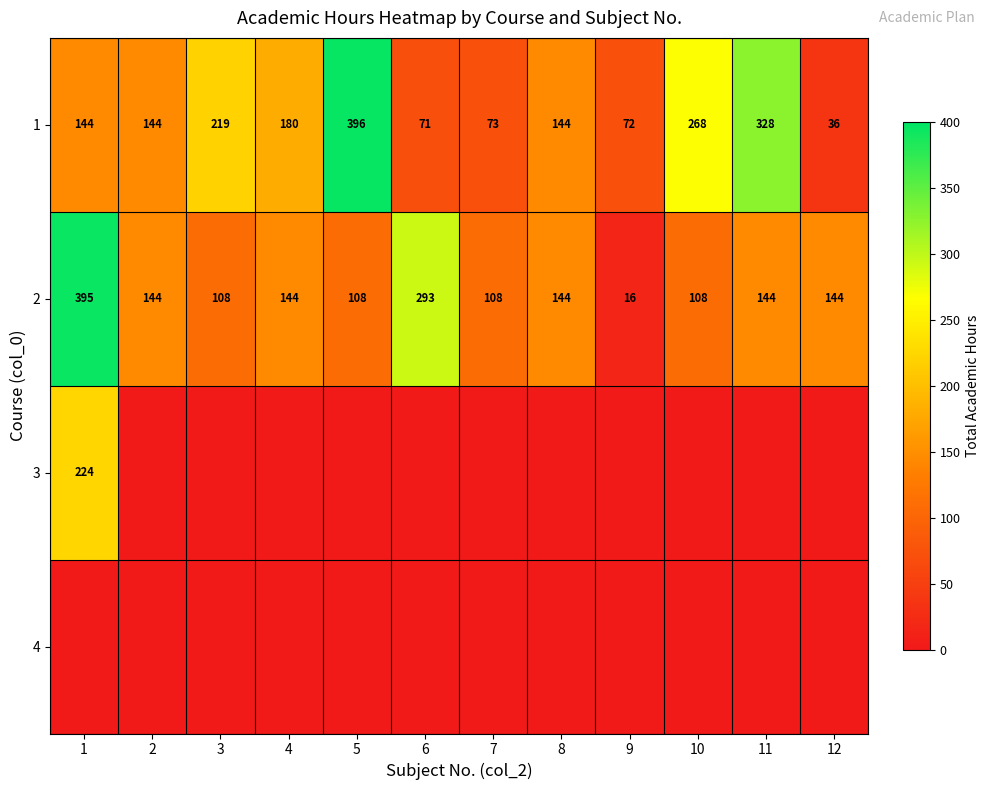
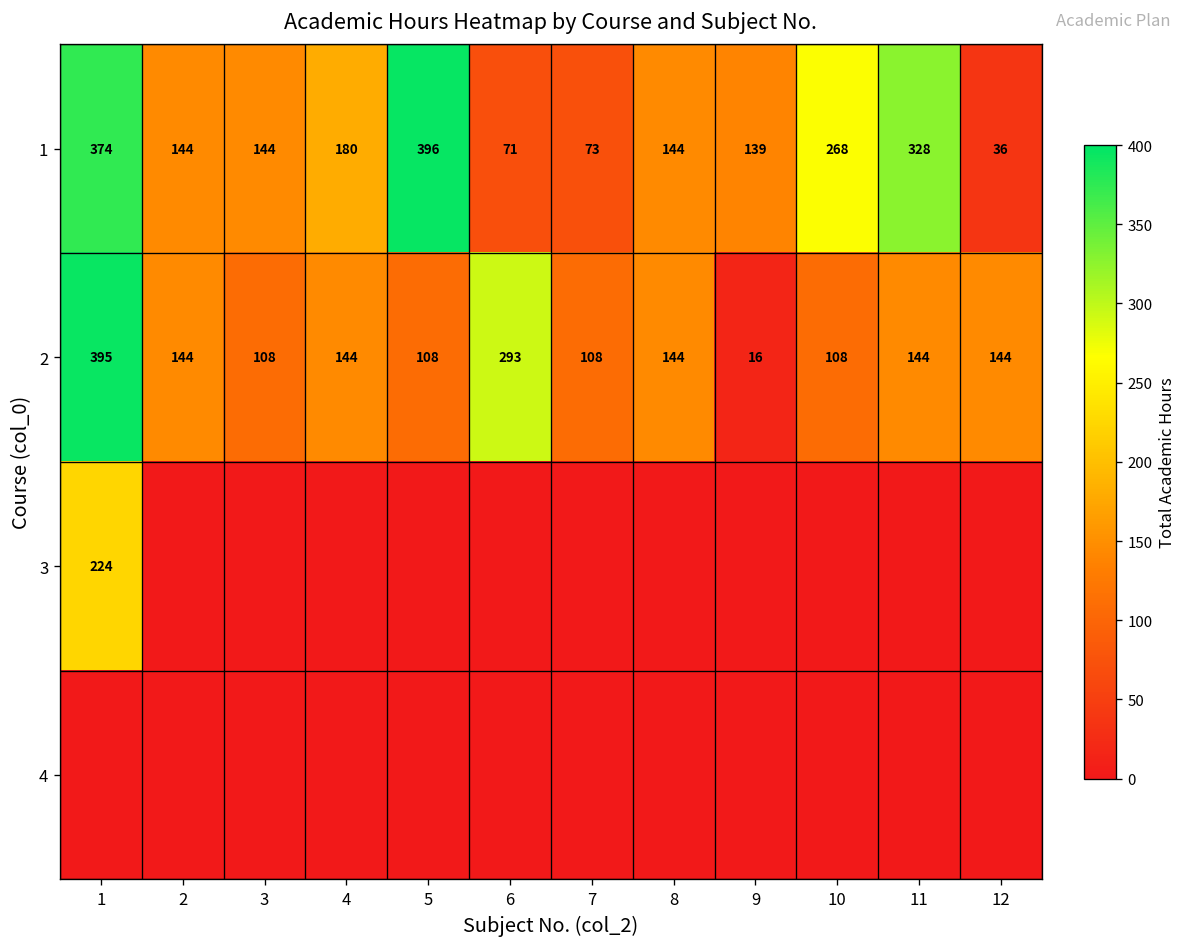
1, 1: 144 -> 374
1, 3: 219 -> 144
1, 9: 72 -> 139
